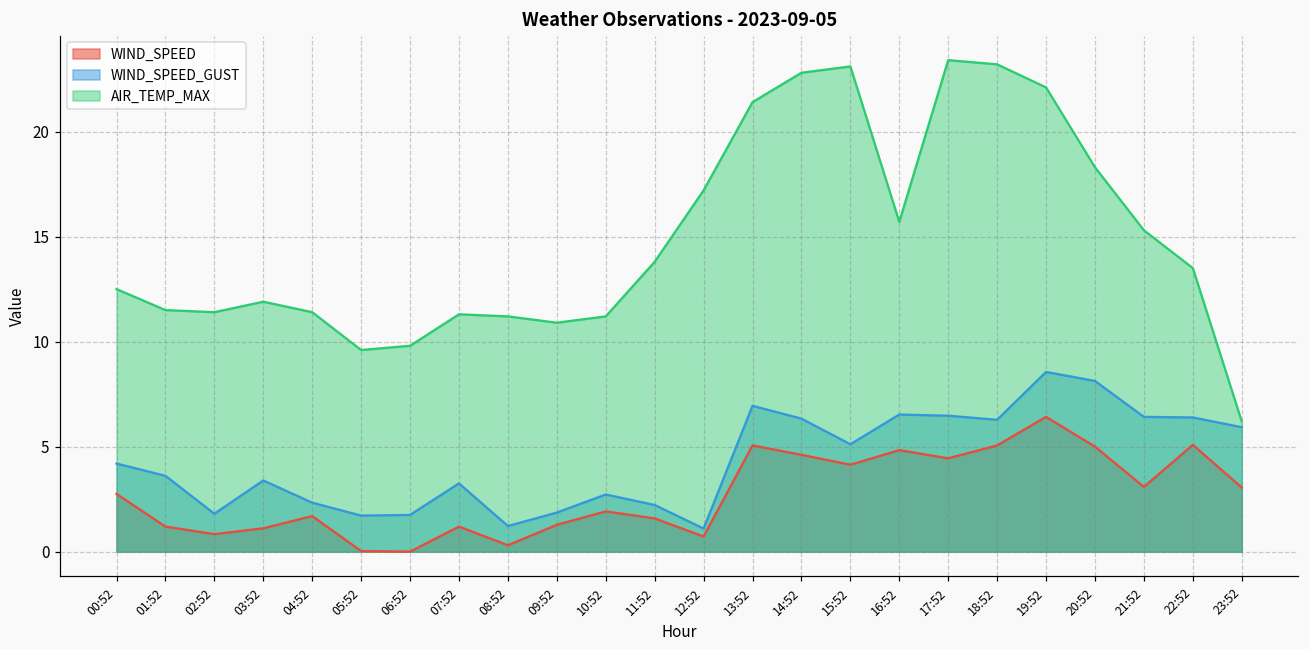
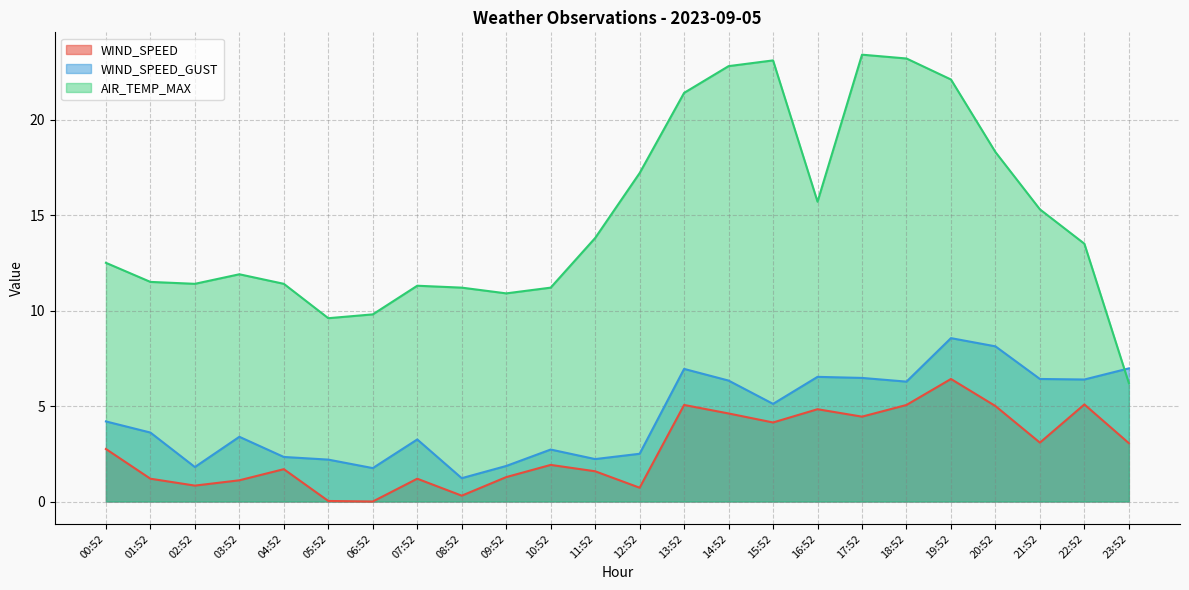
WIND_SPEED_GUST, 05:52: 1.7 -> 2.2
WIND_SPEED_GUST, 12:52: 1.1 -> 2.5
WIND_SPEED_GUST, 23:52: 5.9 -> 7.0
